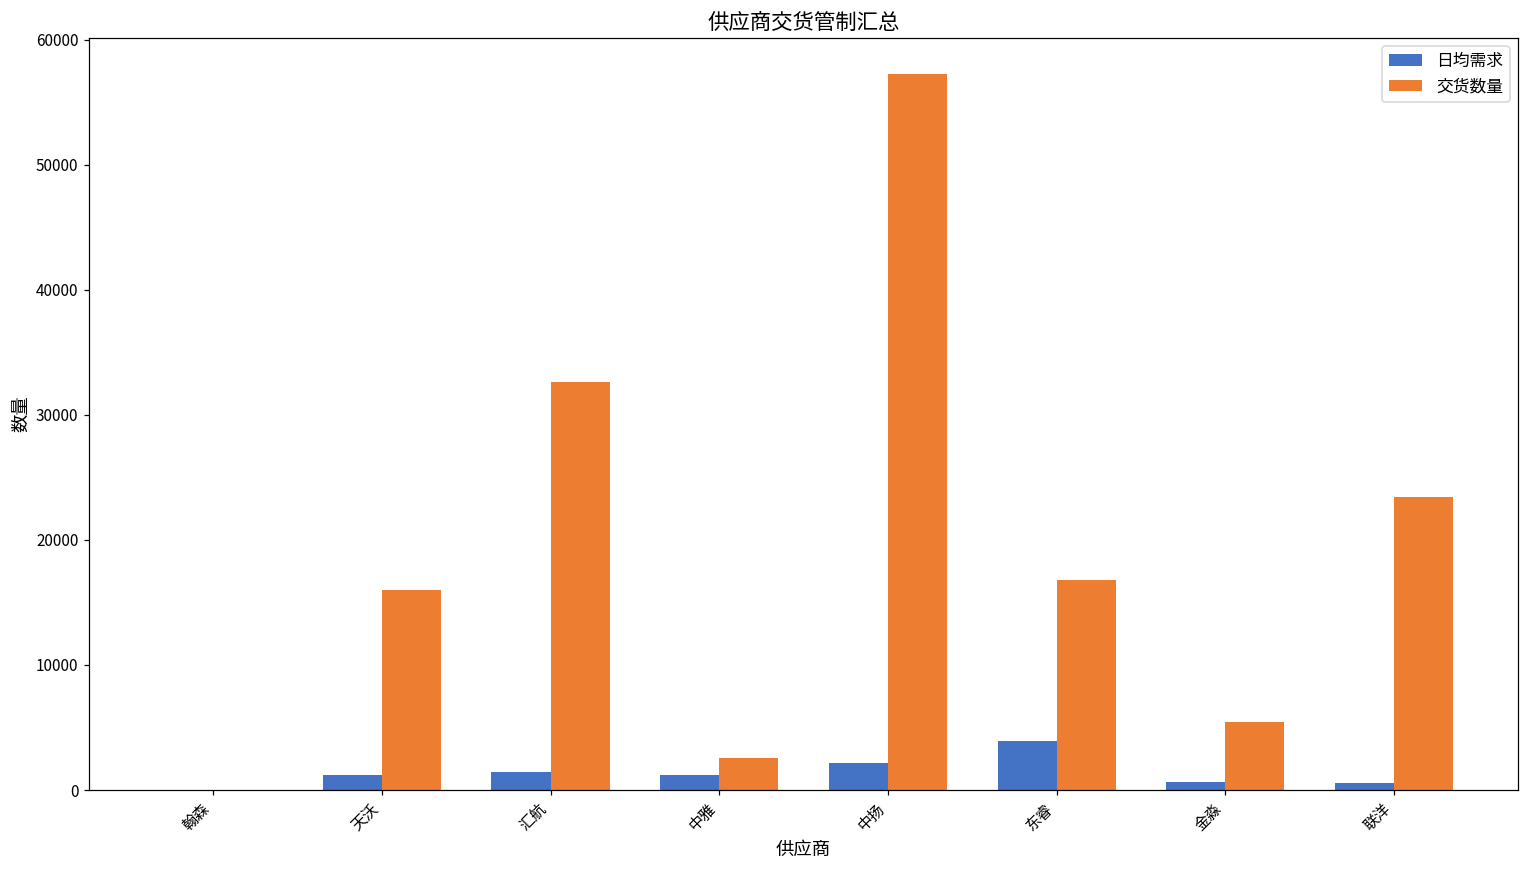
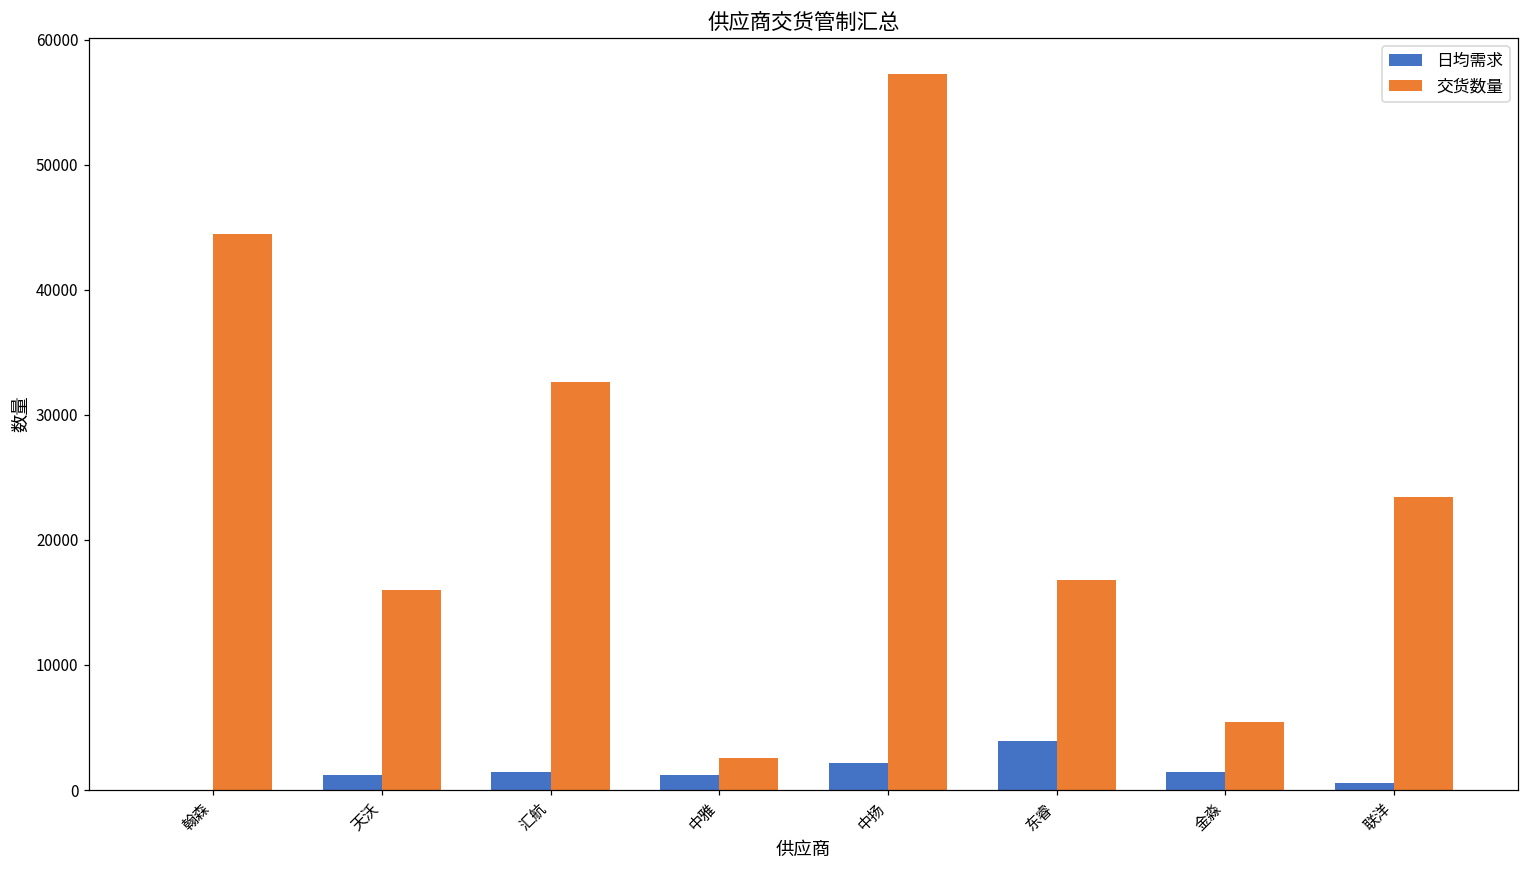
交货数量, 翰森: 0 -> 44500
日均需求, 金淼: 600 -> 1400
